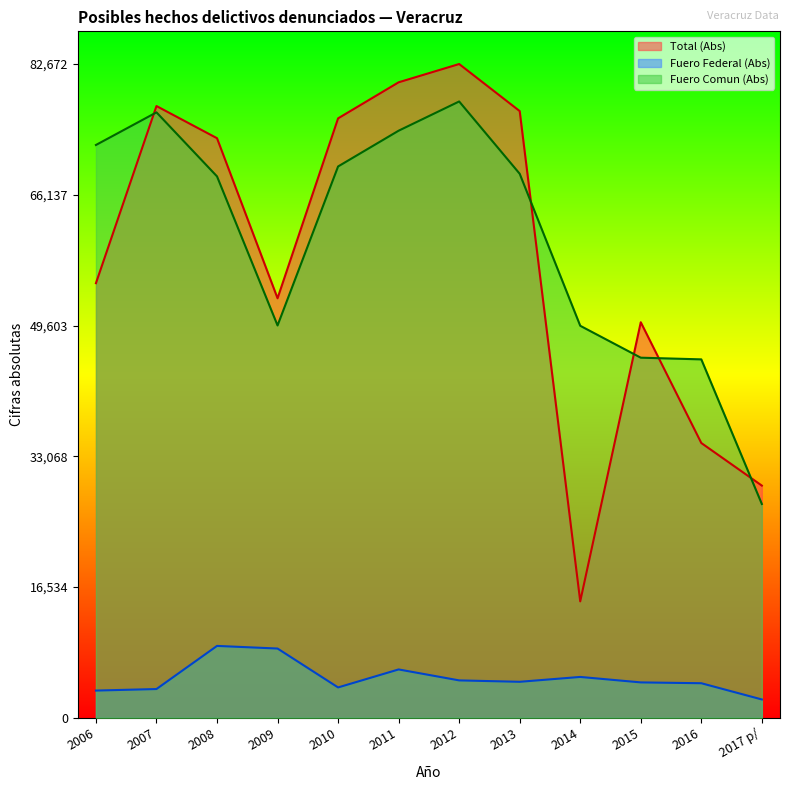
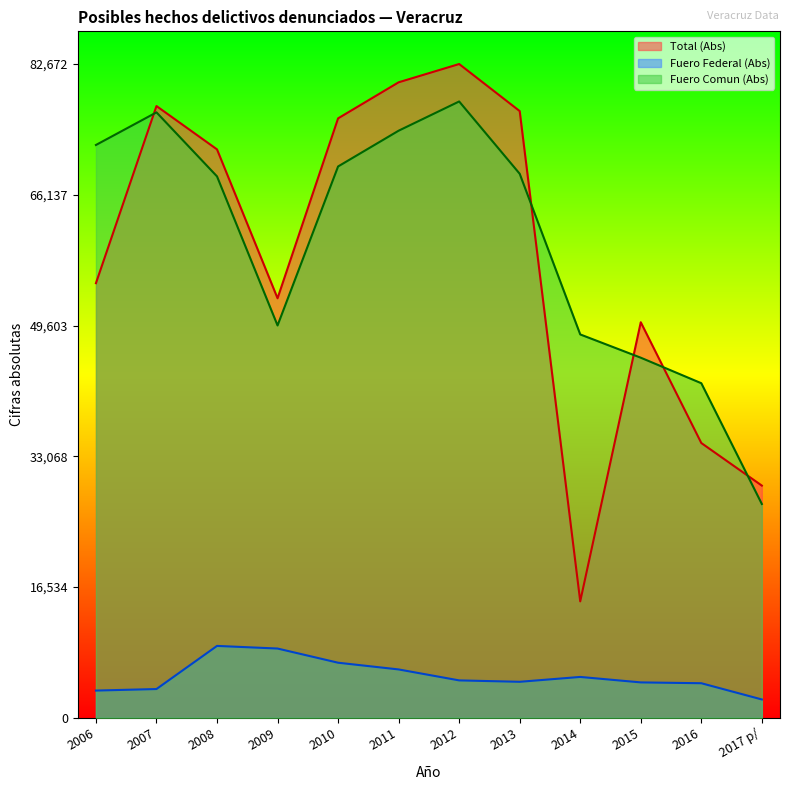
Total (Abs), 2008: 73,000 -> 72,000
Fuero Federal (Abs), 2010: 4,000 -> 7,000
Fuero Comun (Abs), 2014: 50,000 -> 48,000
Fuero Comun (Abs), 2016: 45,000 -> 42,000
